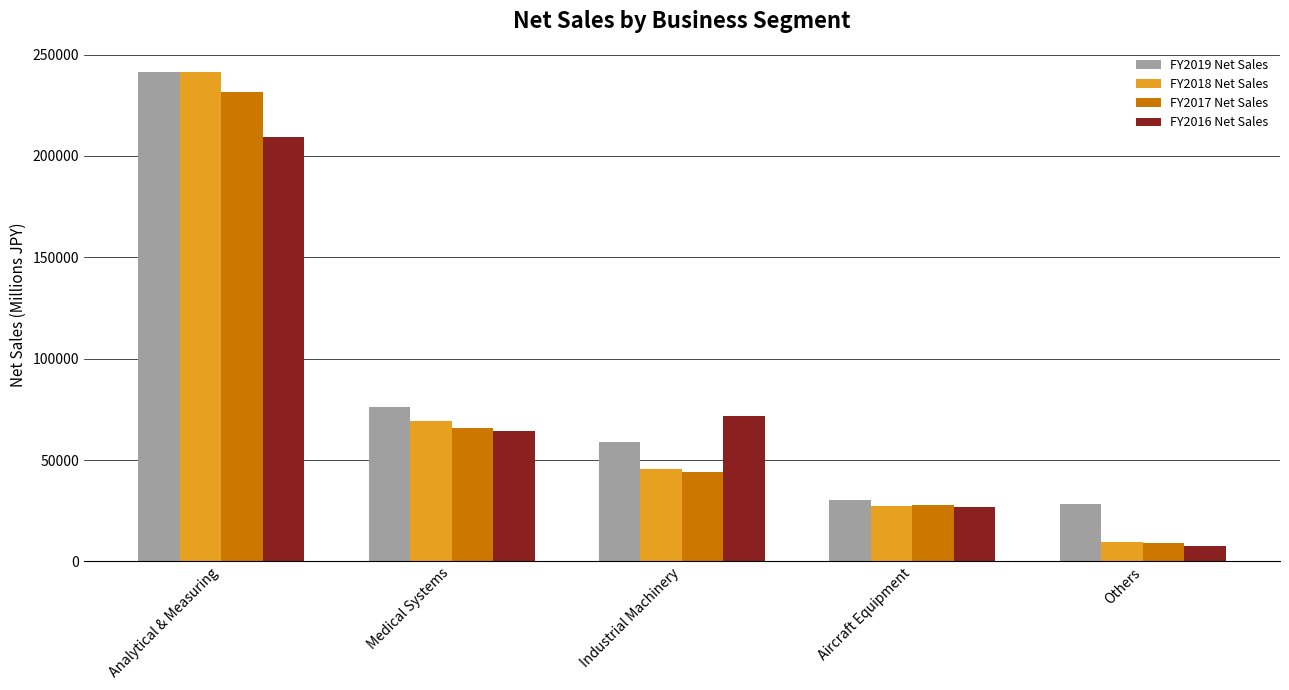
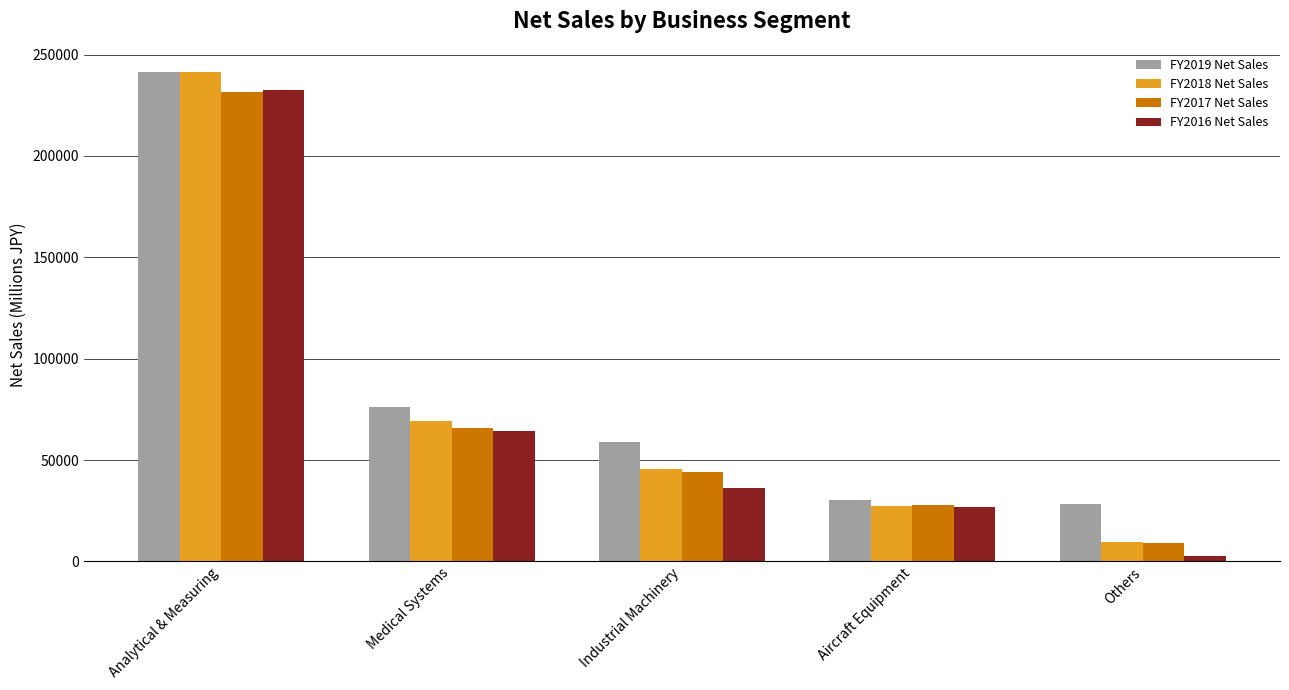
FY2016 Net Sales, Analytical & Measuring: 209000 -> 233000
FY2016 Net Sales, Industrial Machinery: 72000 -> 36000
FY2016 Net Sales, Others: 7000 -> 3000
